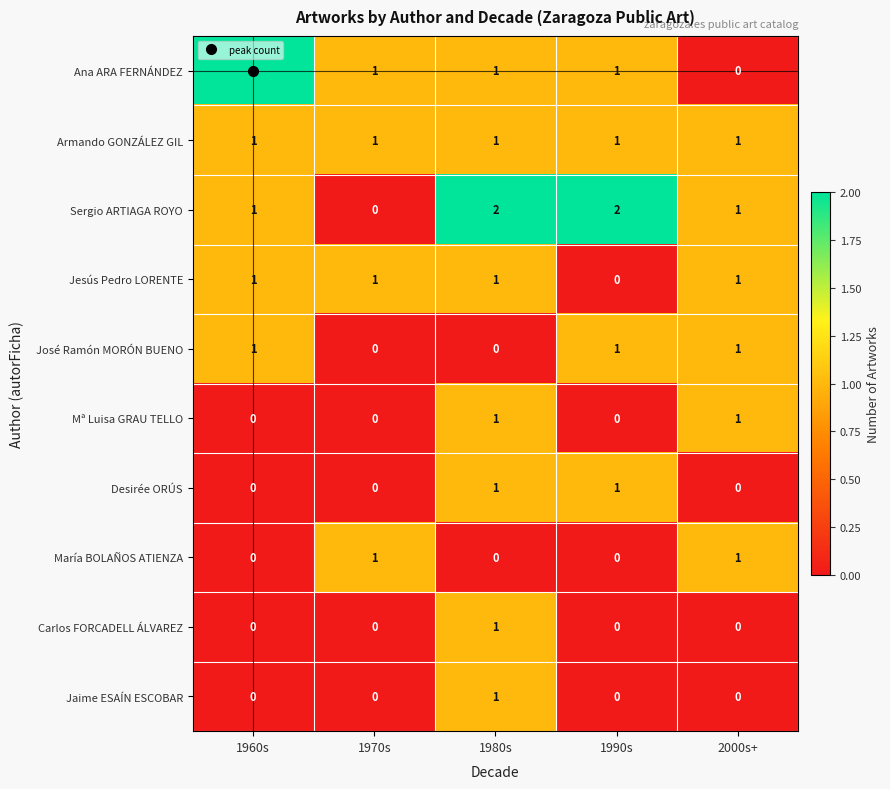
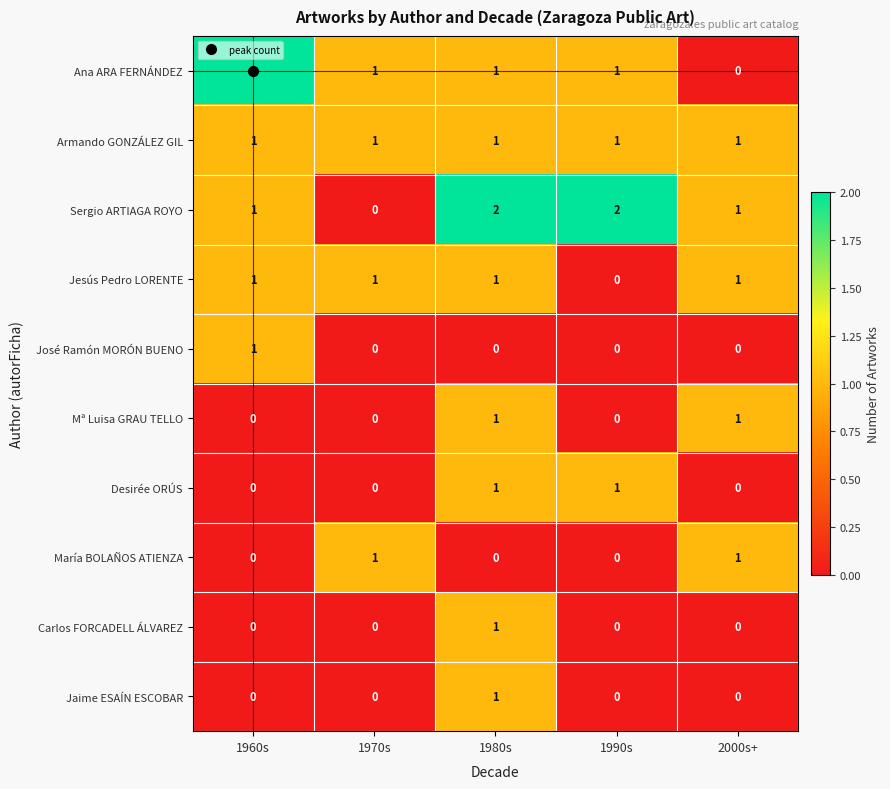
José Ramón MORÓN BUENO, 1990s: 1 -> 0
José Ramón MORÓN BUENO, 2000s+: 1 -> 0
